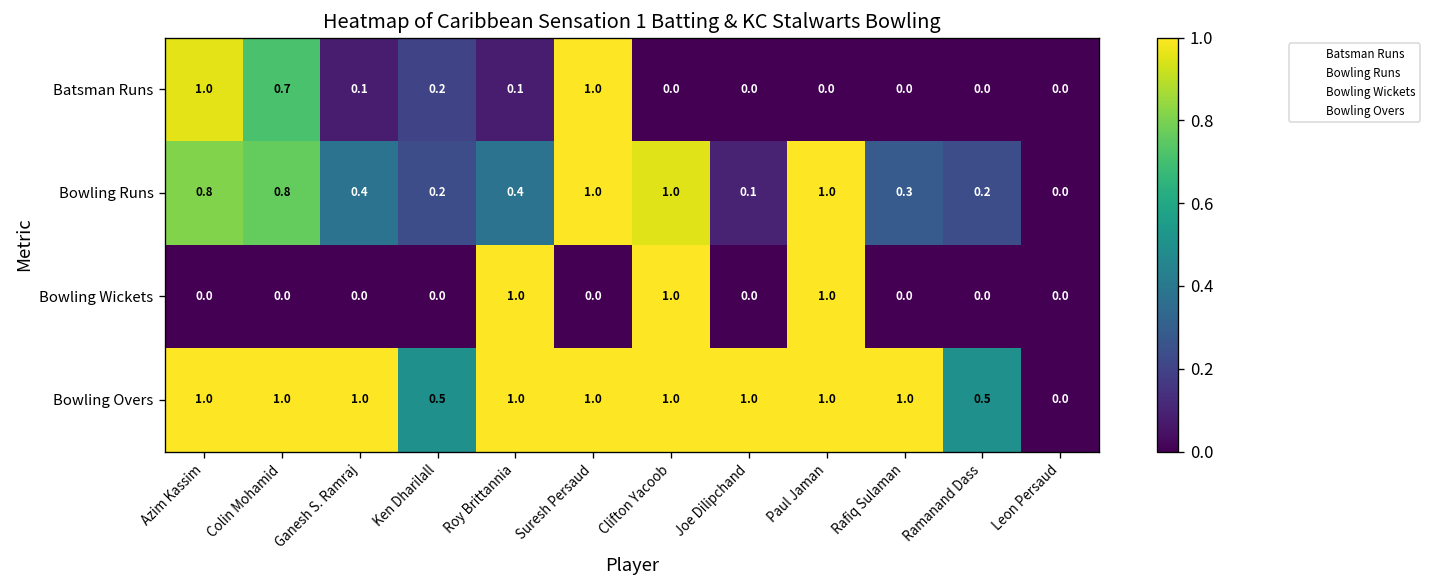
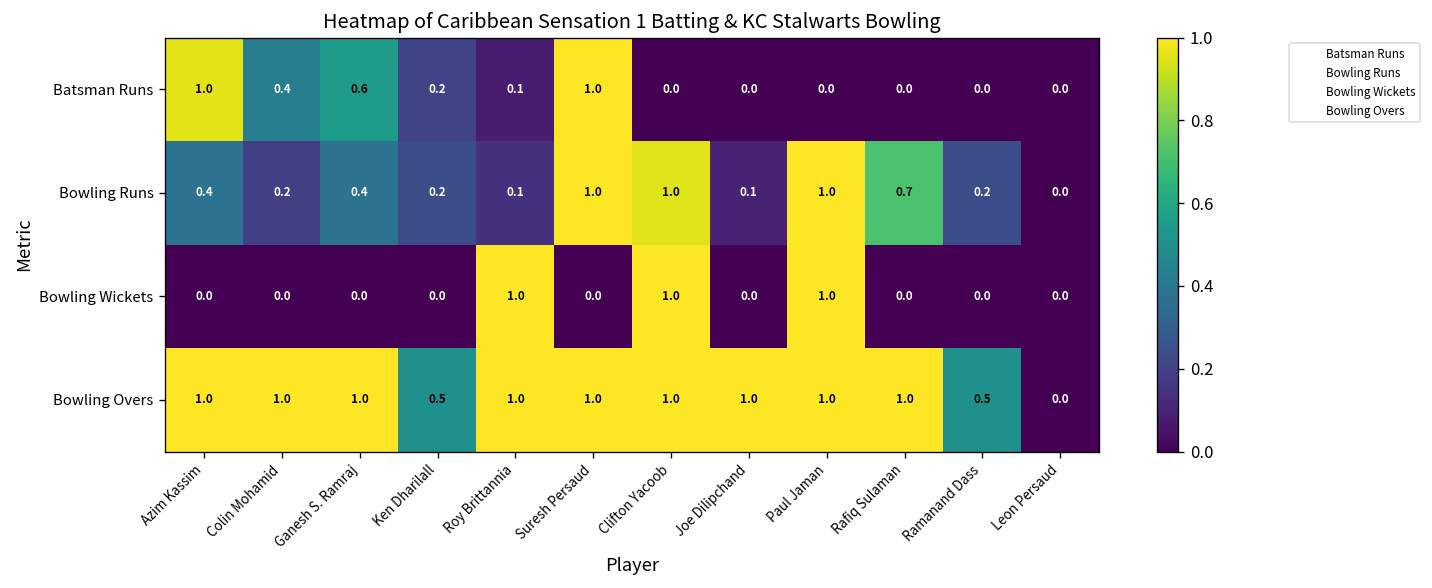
Batsman Runs, Colin Mohamid: 0.7 -> 0.4
Batsman Runs, Ganesh S. Ramraj: 0.1 -> 0.6
Bowling Runs, Azim Kassim: 0.8 -> 0.4
Bowling Runs, Colin Mohamid: 0.8 -> 0.2
Bowling Runs, Roy Brittannia: 0.4 -> 0.1
Bowling Runs, Rafiq Sulaman: 0.3 -> 0.7
